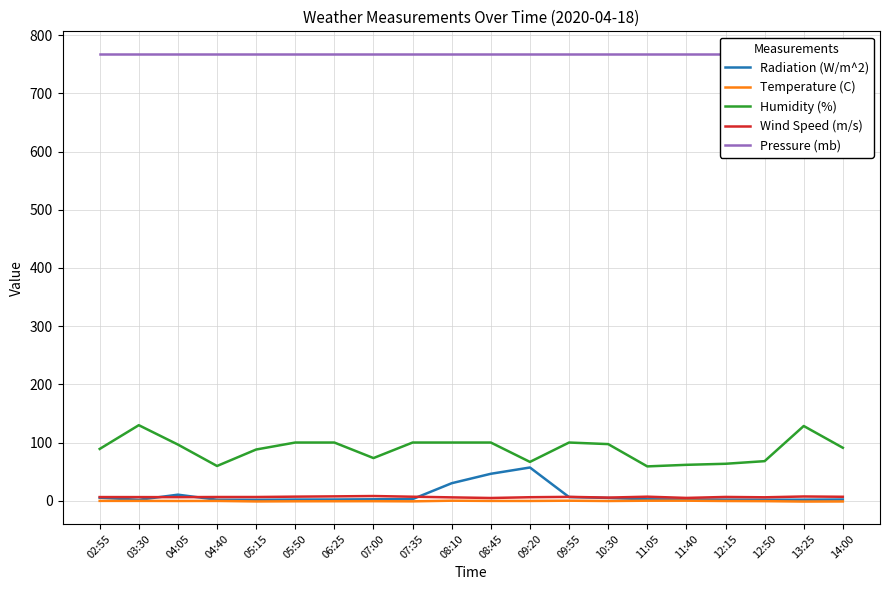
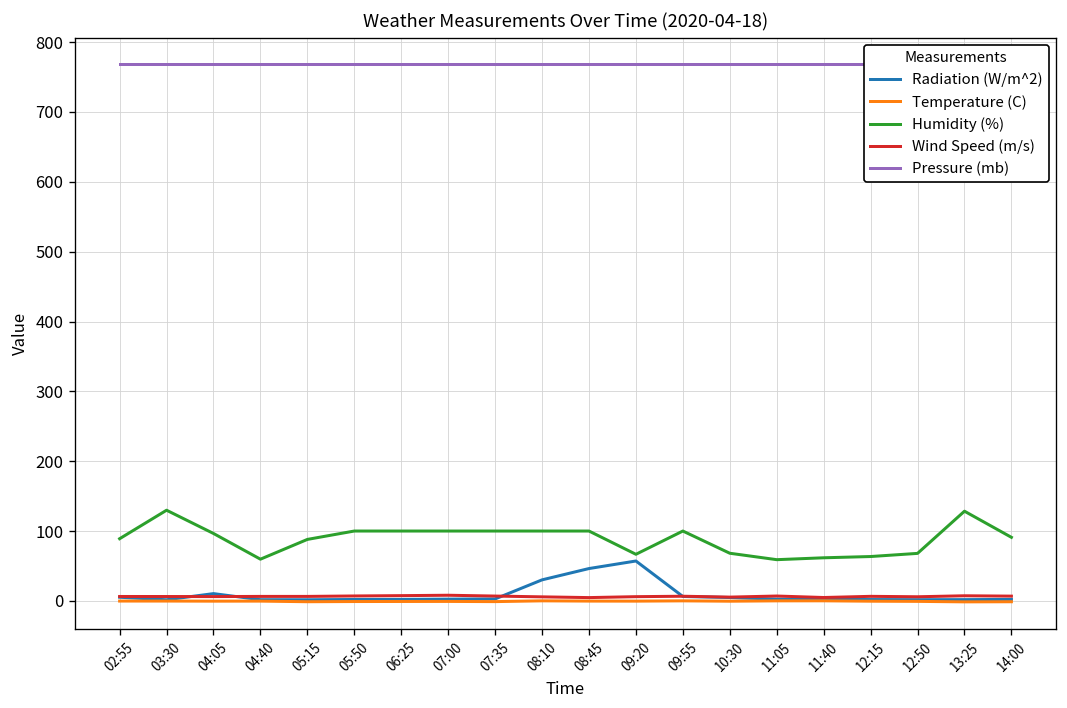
Humidity (%), 07:00: 70 -> 100
Humidity (%), 10:30: 100 -> 70
